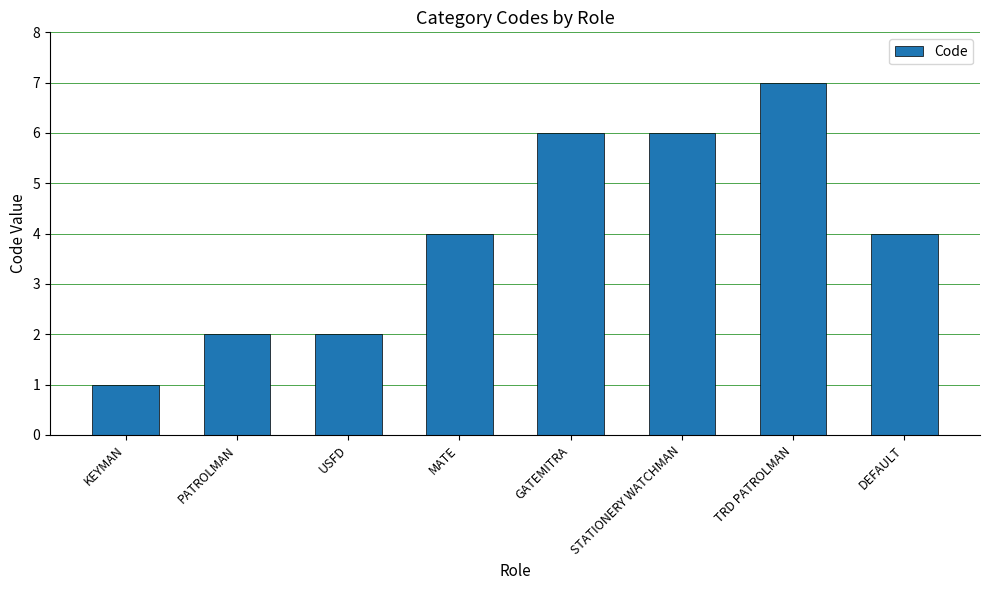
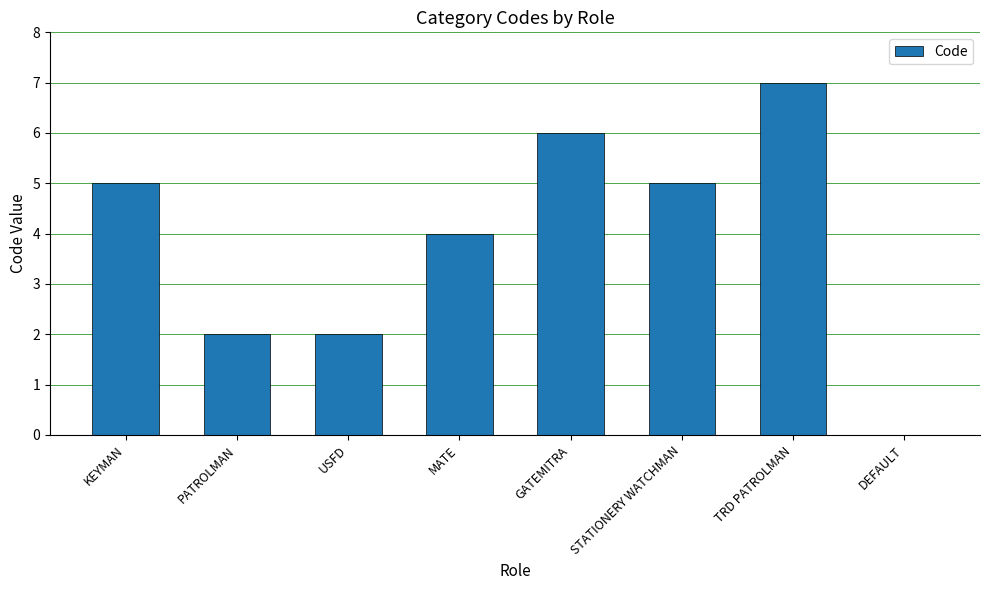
KEYMAN: 1 -> 5
STATIONERY WATCHMAN: 6 -> 5
DEFAULT: 4 -> 0
